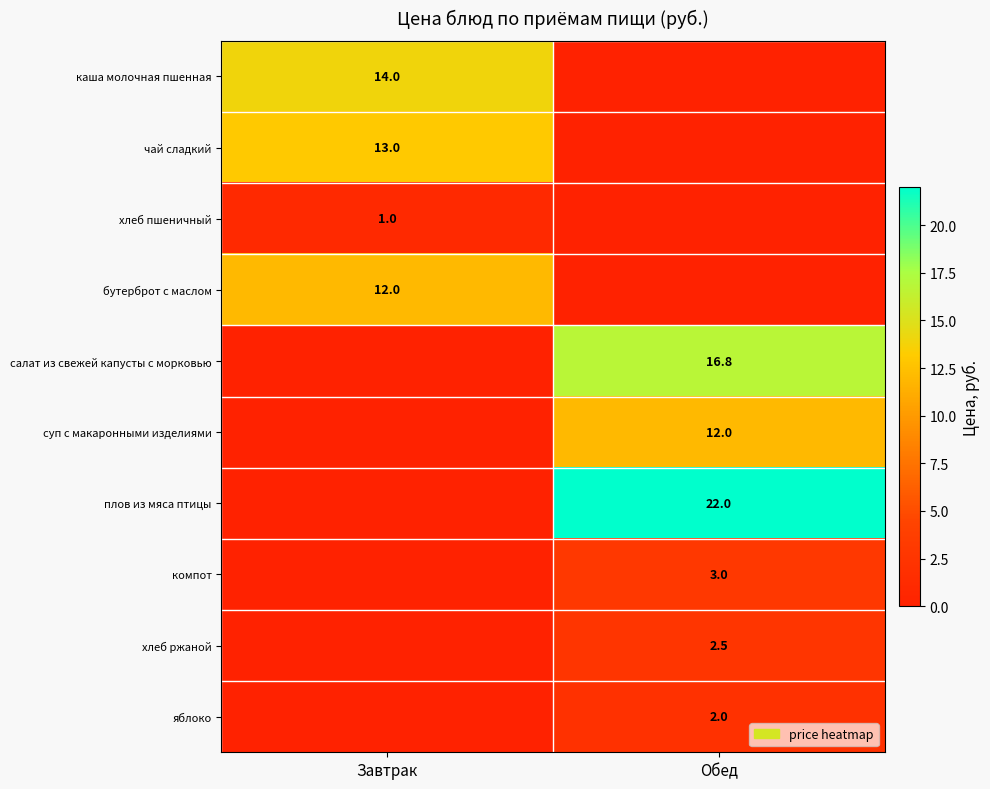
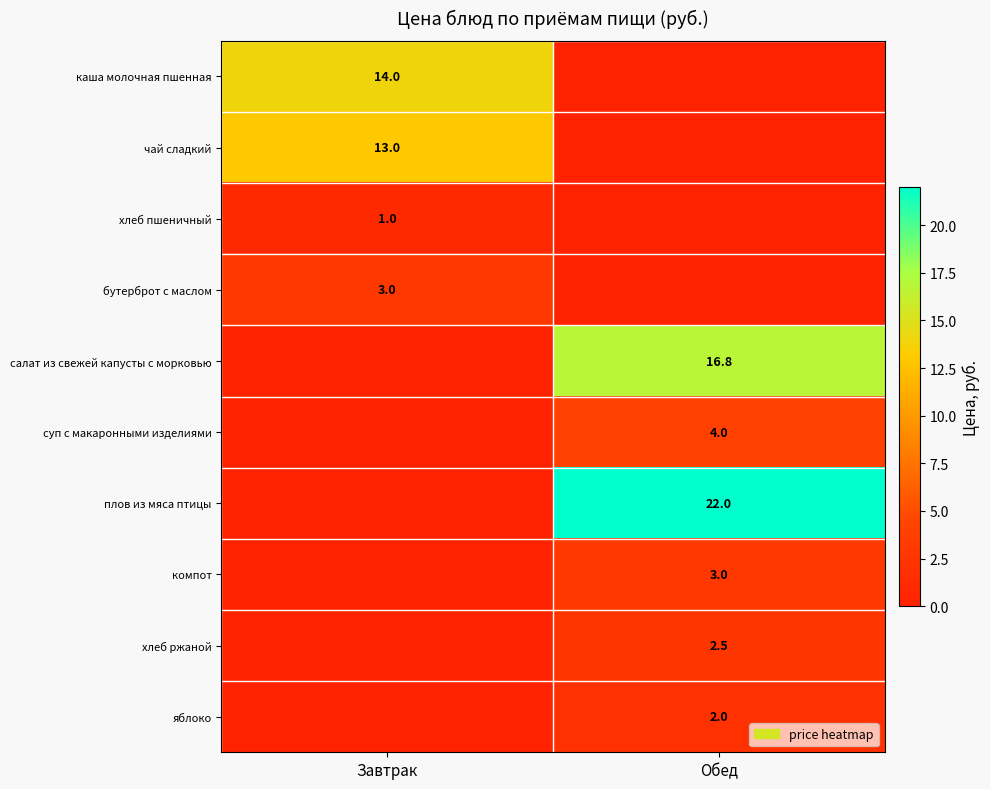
бутерброт с маслом, Завтрак: 12.0 -> 3.0
суп с макаронными изделиями, Обед: 12.0 -> 4.0
